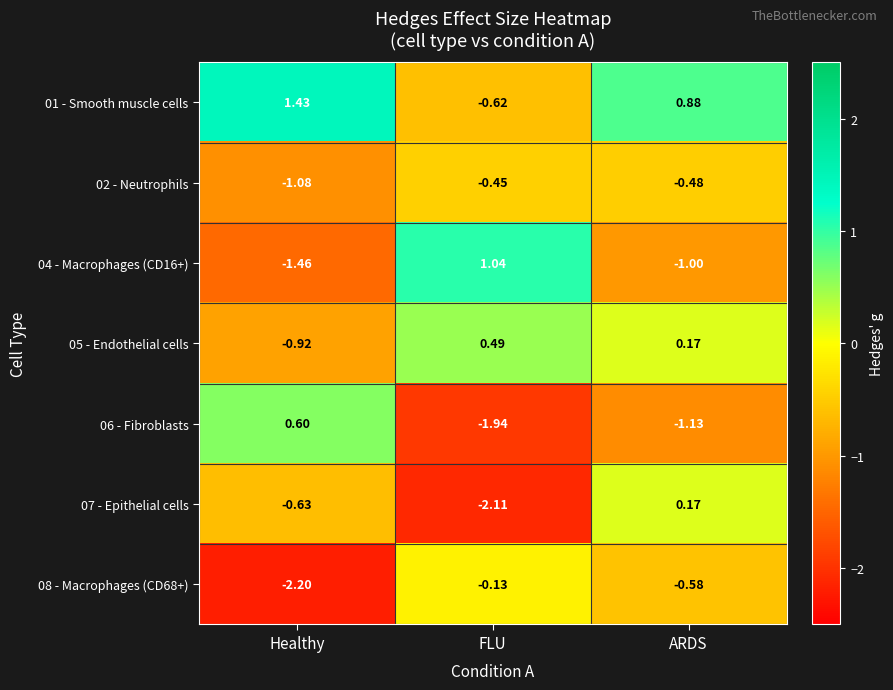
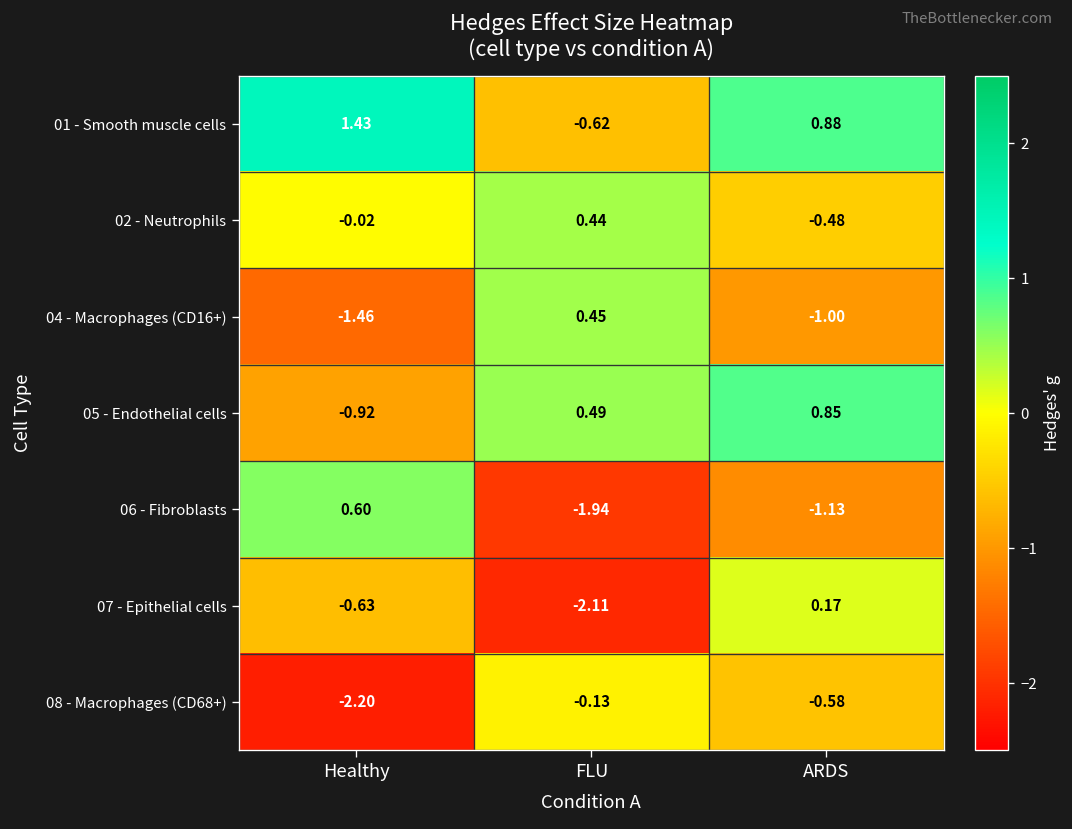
02 - Neutrophils, Healthy: -1.08 -> -0.02
02 - Neutrophils, FLU: -0.45 -> 0.44
04 - Macrophages (CD16+), FLU: 1.04 -> 0.45
05 - Endothelial cells, ARDS: 0.17 -> 0.85
